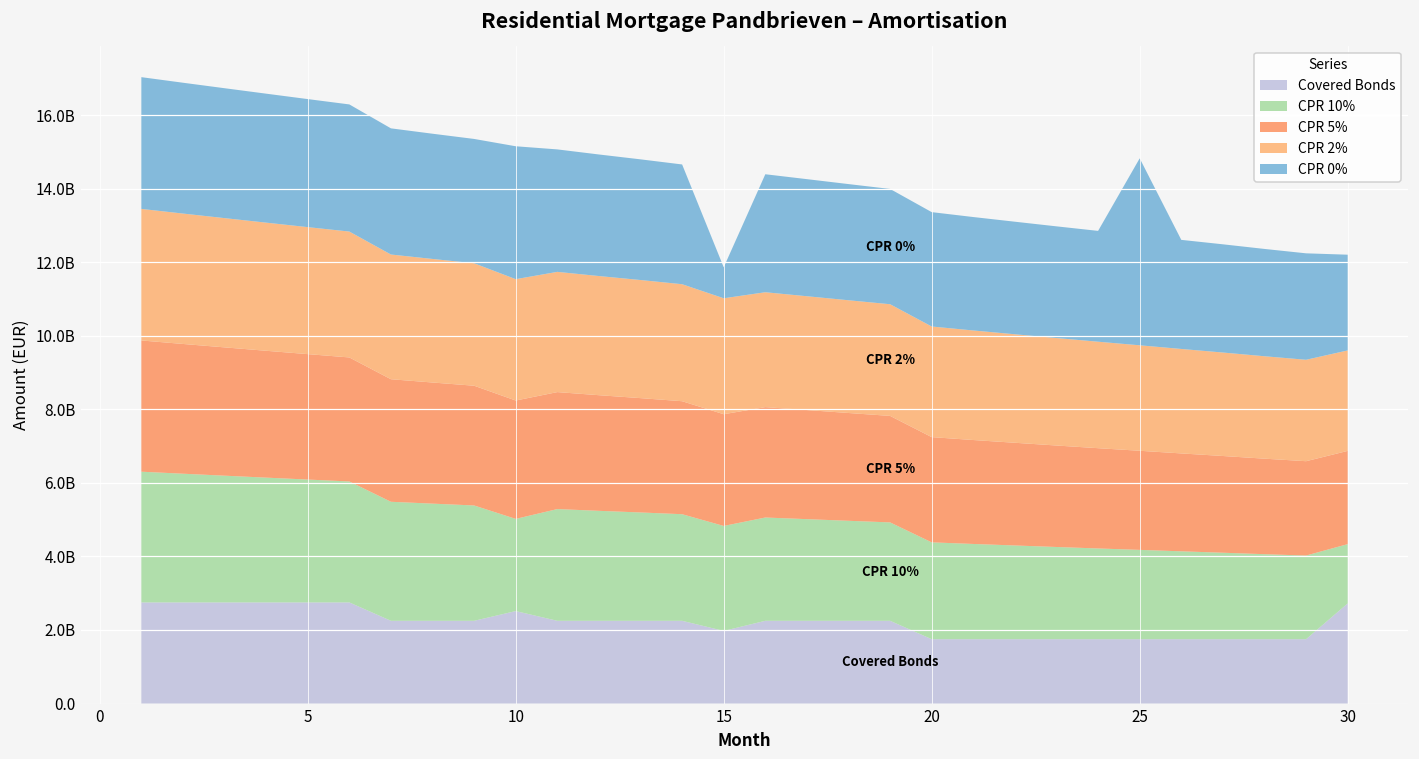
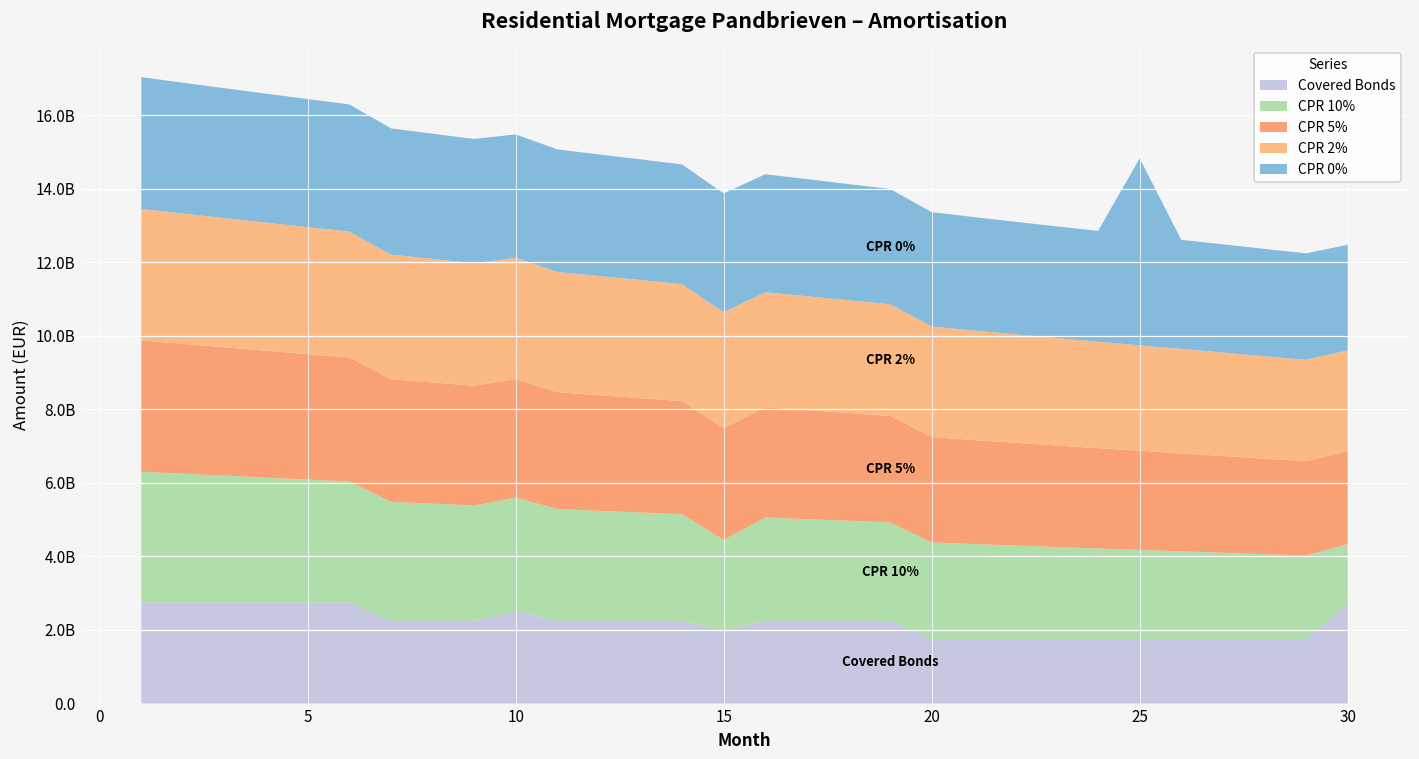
CPR 10%, 10: 2500000000 -> 3100000000
CPR 0%, 10: 3600000000 -> 3400000000
CPR 10%, 15: 2900000000 -> 2500000000
CPR 0%, 15: 800000000 -> 3200000000
CPR 0%, 30: 2600000000 -> 2900000000
